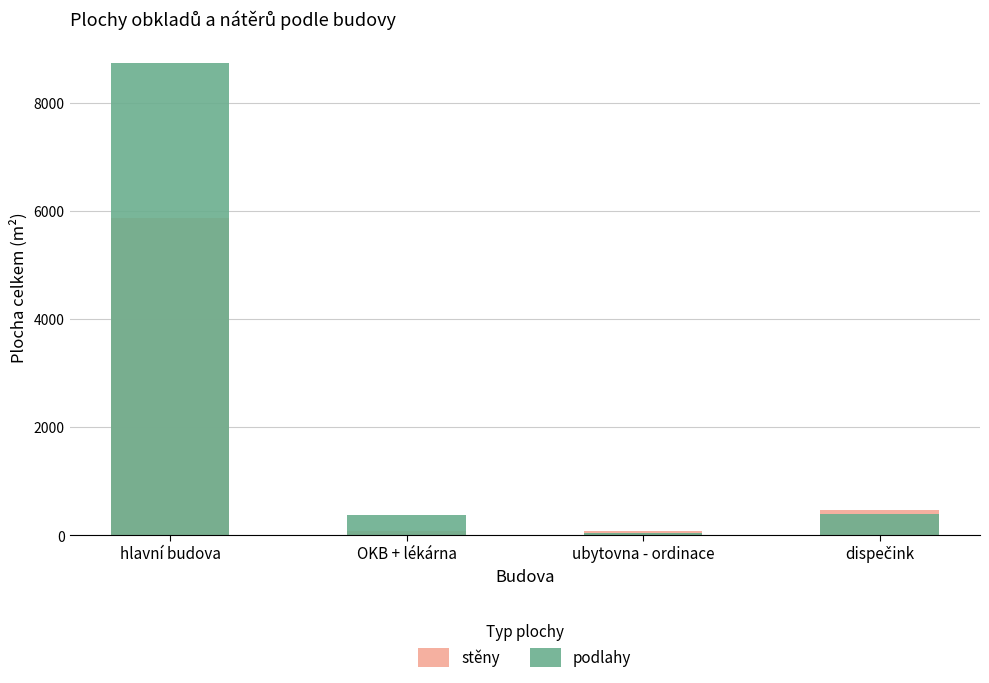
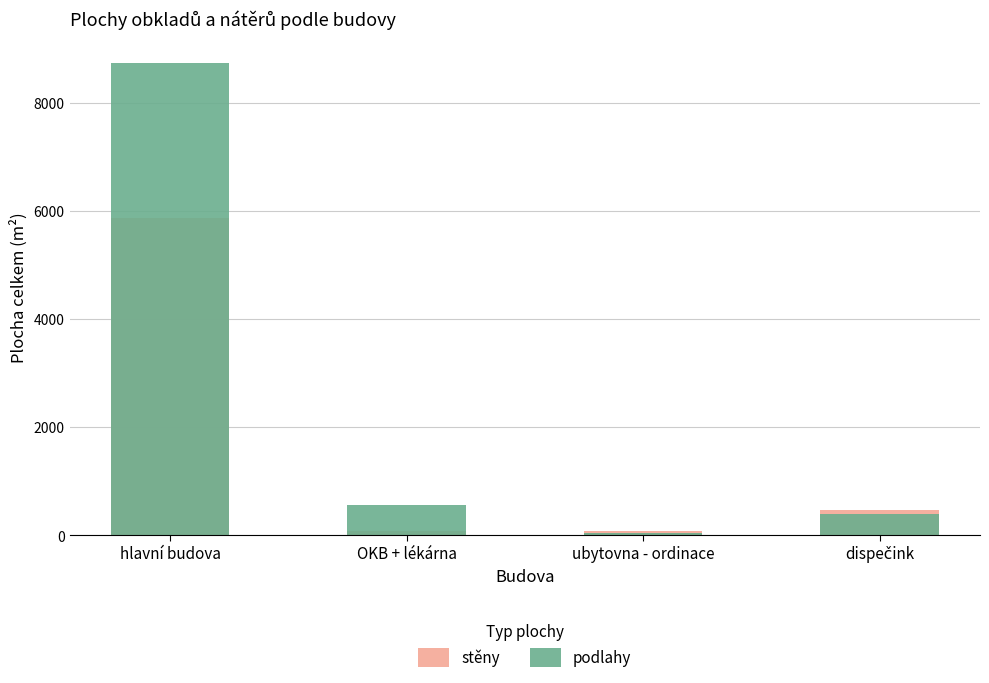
podlahy, OKB + lékárna: 400 -> 600
